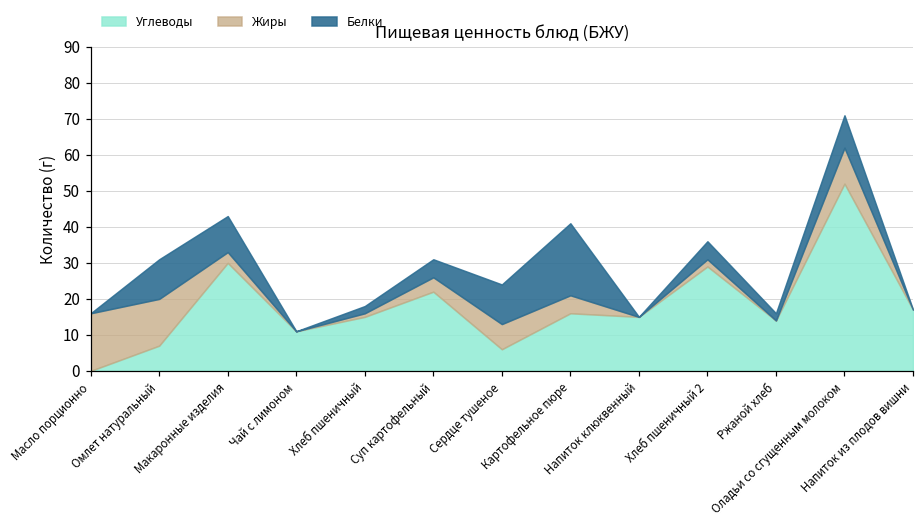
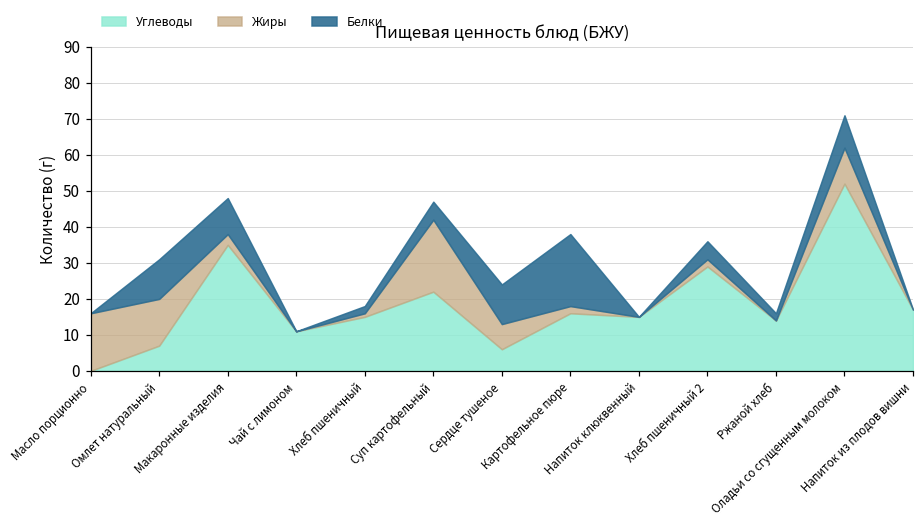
Углеводы, Макаронные изделия: 30 -> 35
Жиры, Суп картофельный: 4 -> 20
Жиры, Картофельное пюре: 5 -> 2
